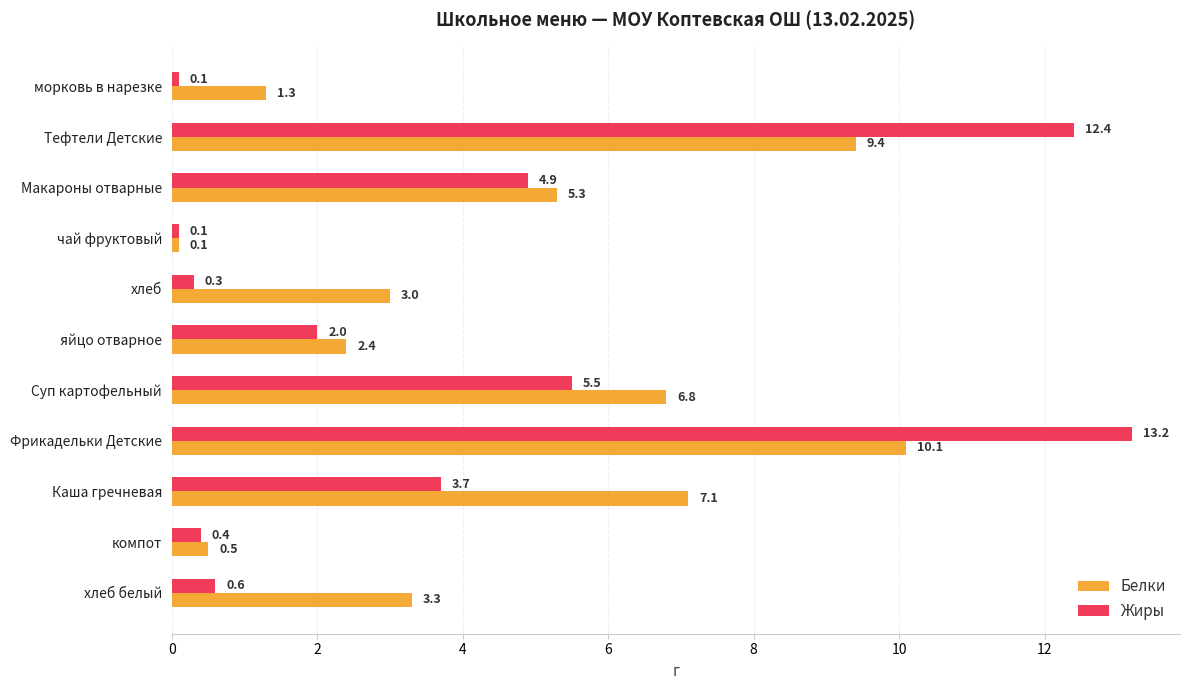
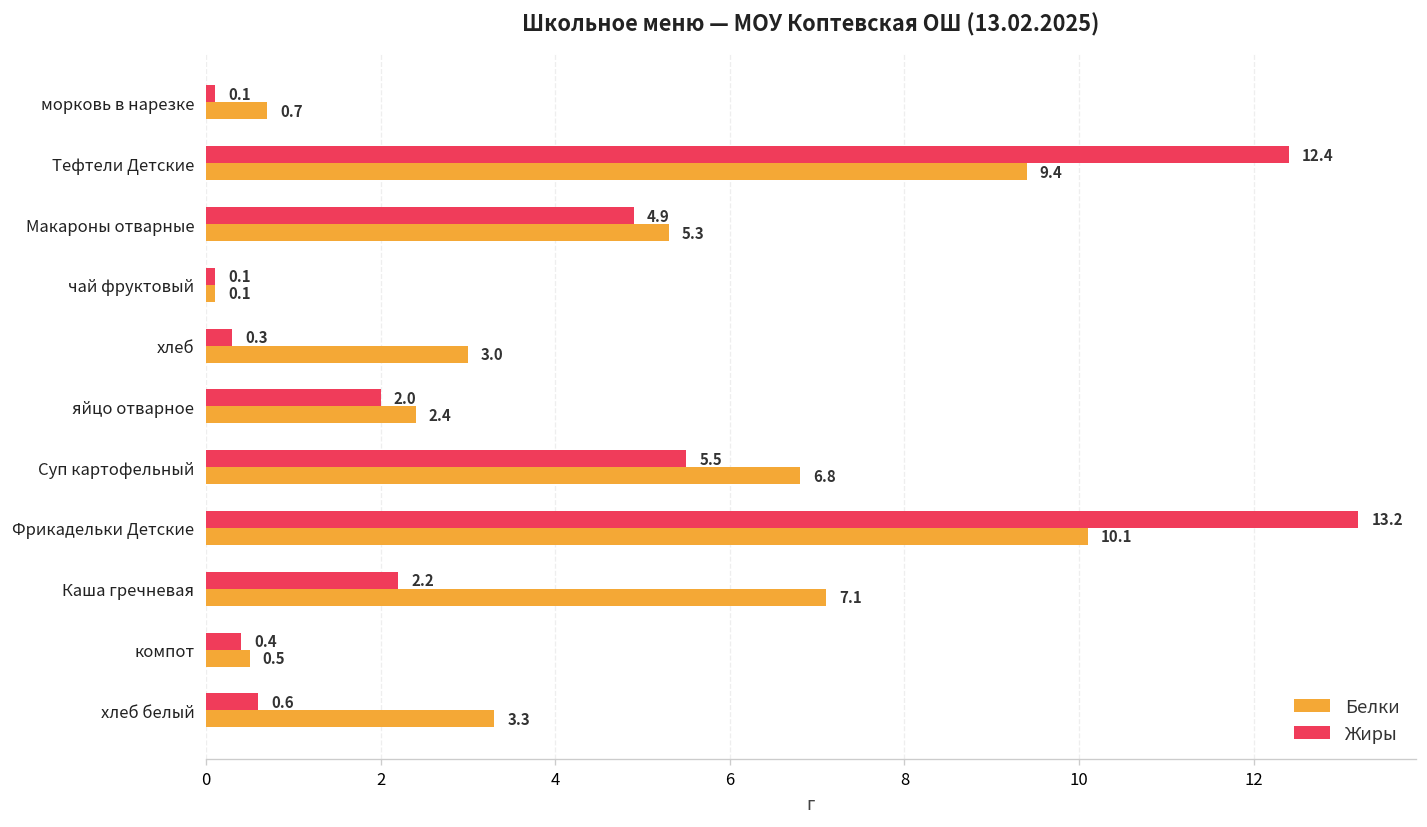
Белки, морковь в нарезке: 1.3 -> 0.7
Жиры, Каша гречневая: 3.7 -> 2.2
